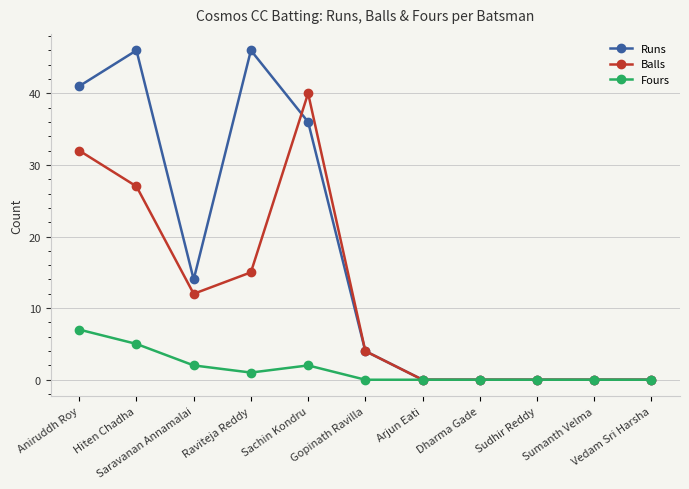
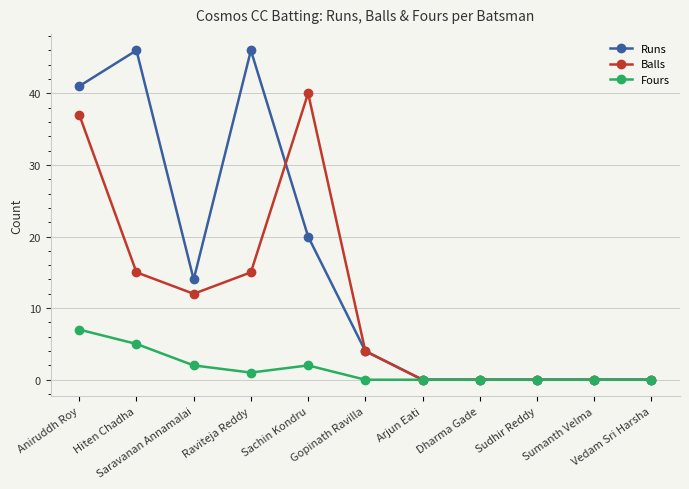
Balls, Aniruddh Roy: 32 -> 37
Balls, Hiten Chadha: 27 -> 15
Runs, Sachin Kondru: 36 -> 20
